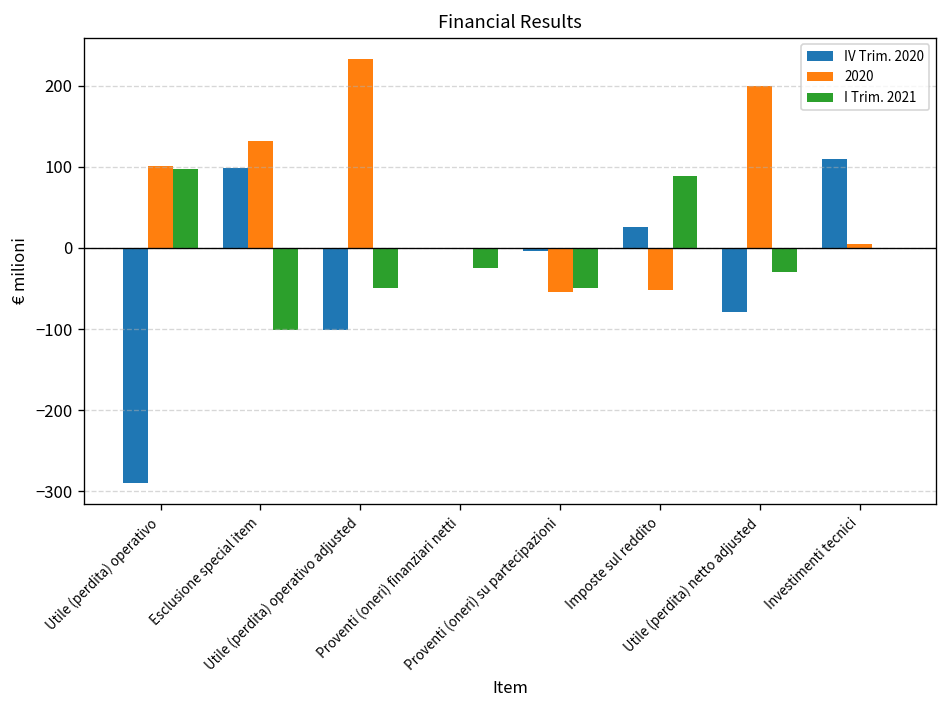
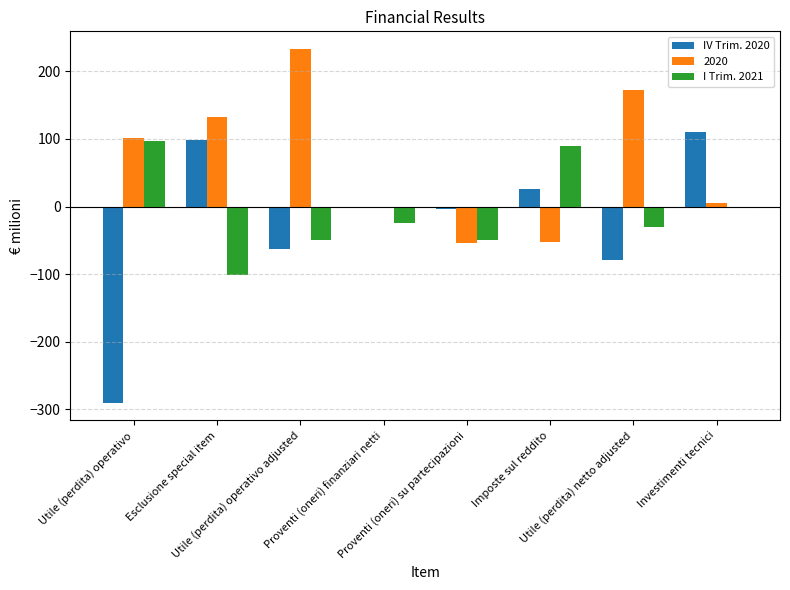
IV Trim. 2020, Utile (perdita) operativo adjusted: -100 -> -60
2020, Utile (perdita) netto adjusted: 200 -> 170
